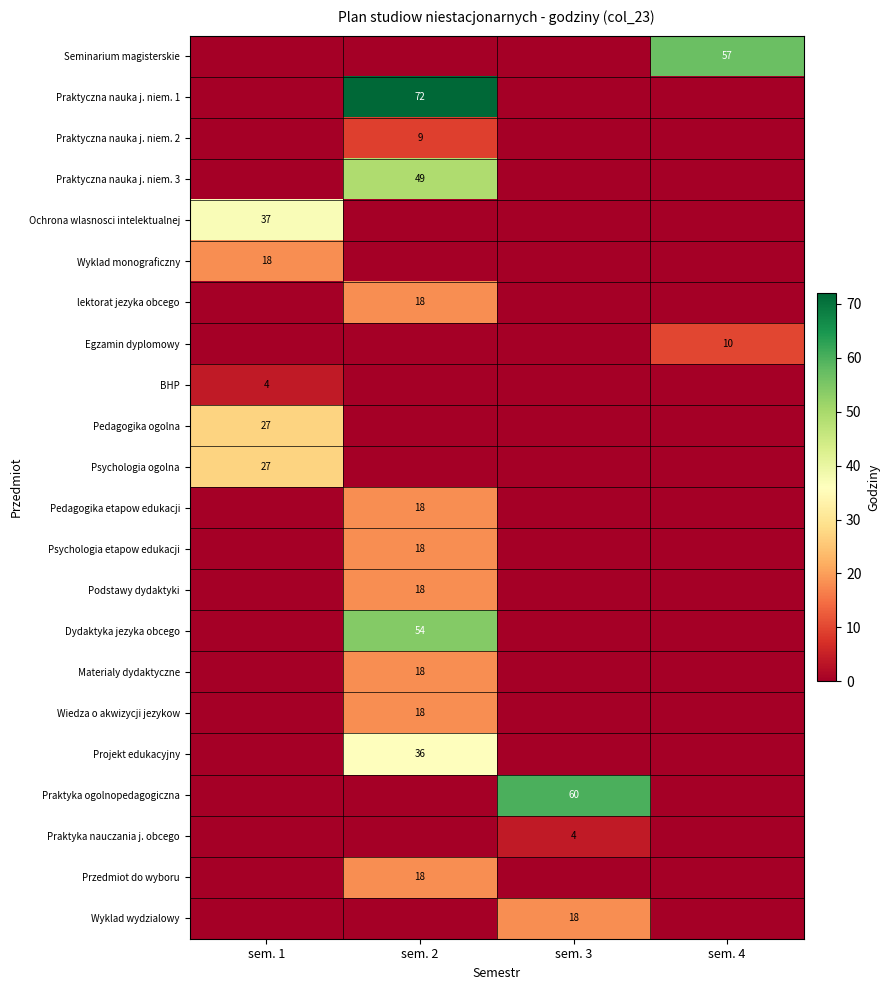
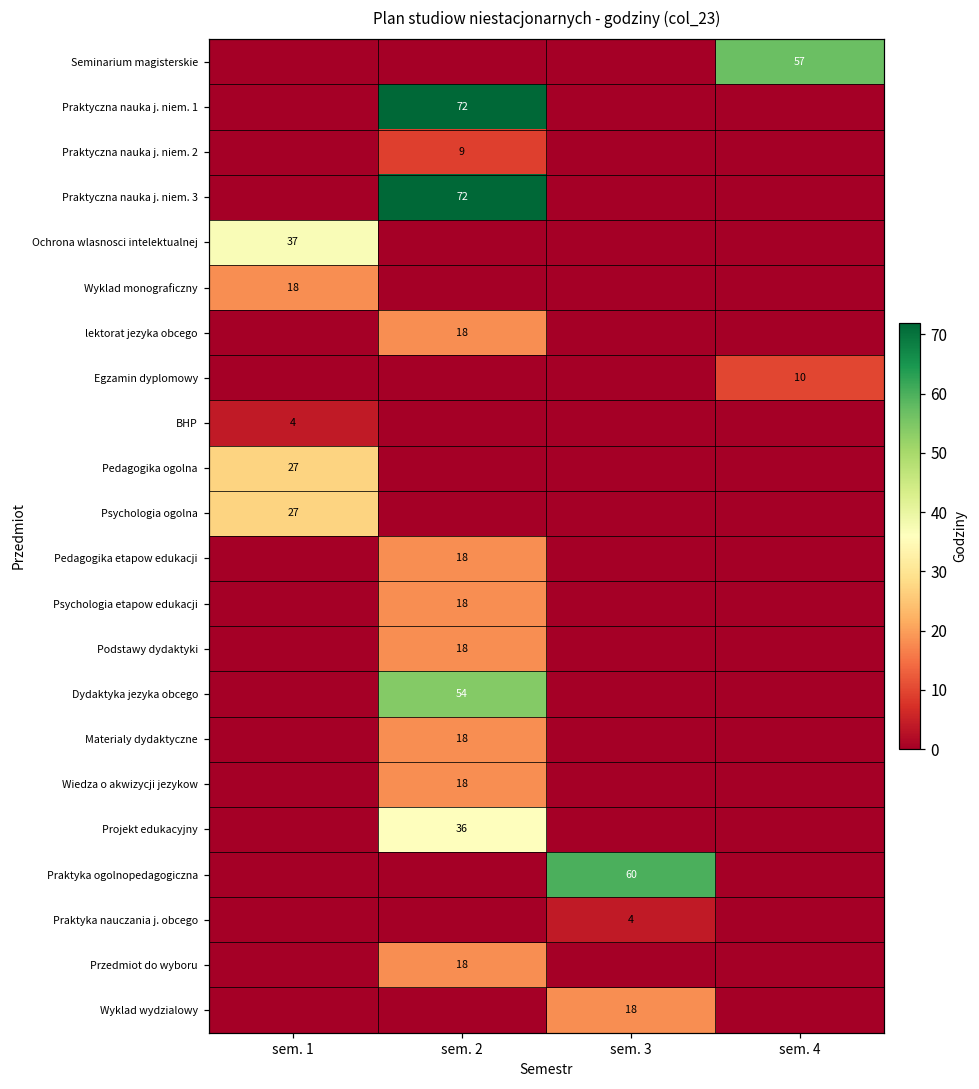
Praktyczna nauka j. niem. 3, sem. 2: 49 -> 72
